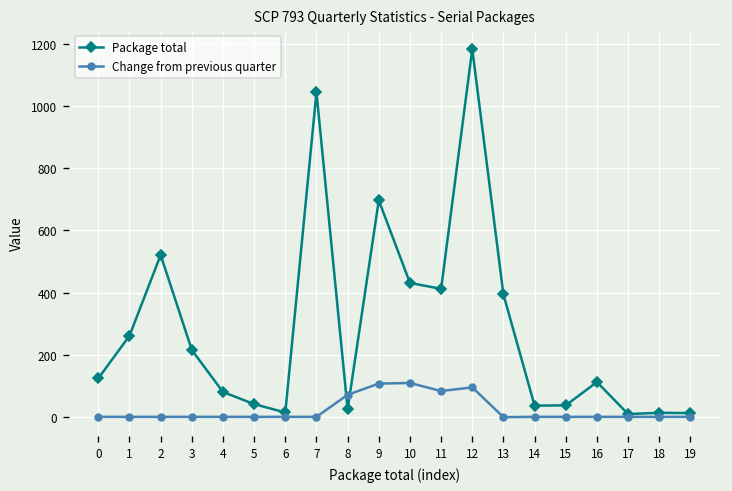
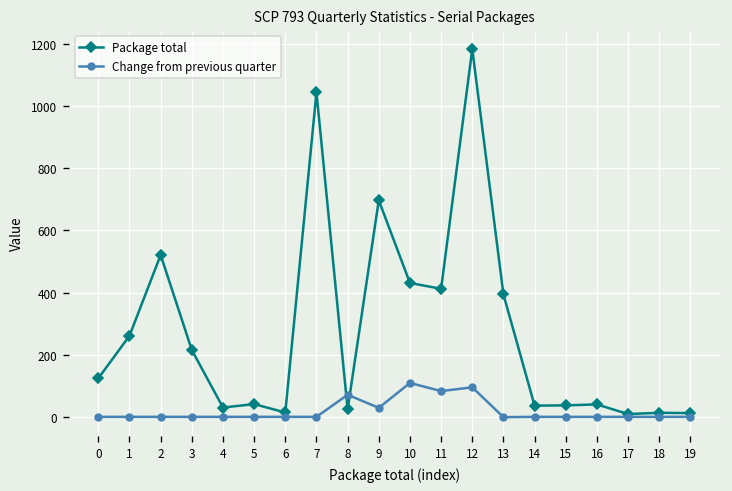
Package total, 4: 80 -> 30
Change from previous quarter, 9: 110 -> 30
Package total, 16: 110 -> 40
